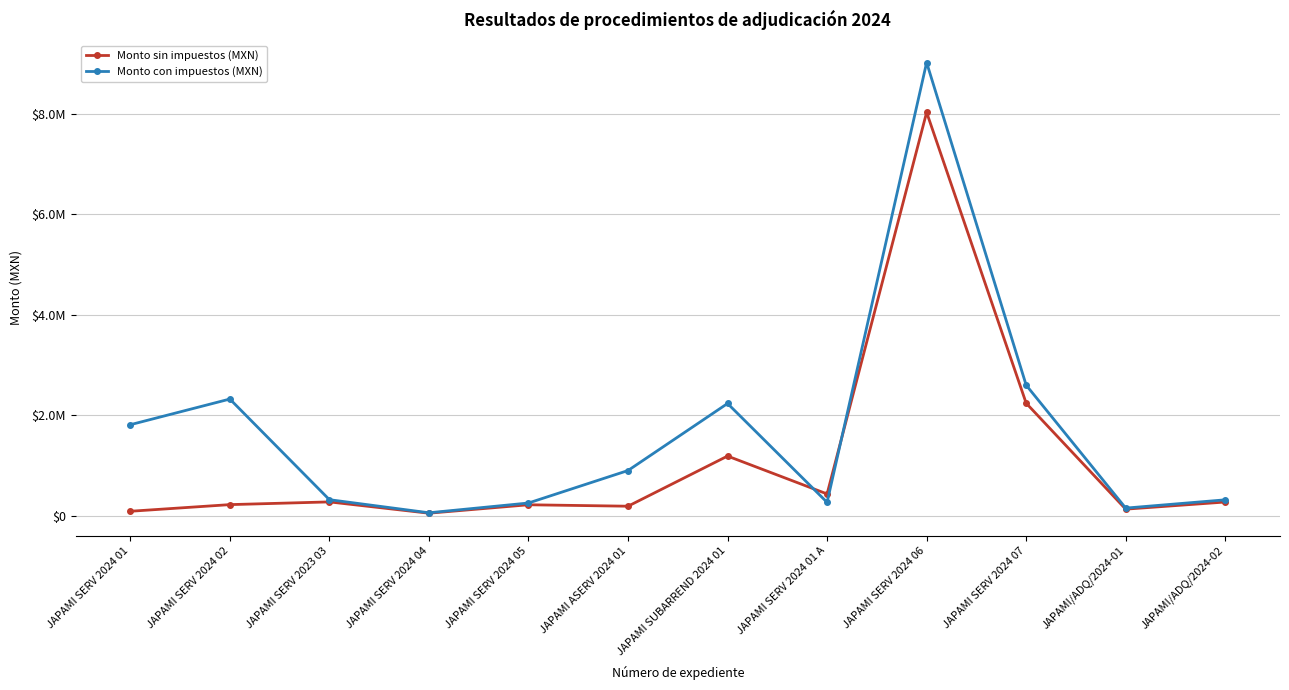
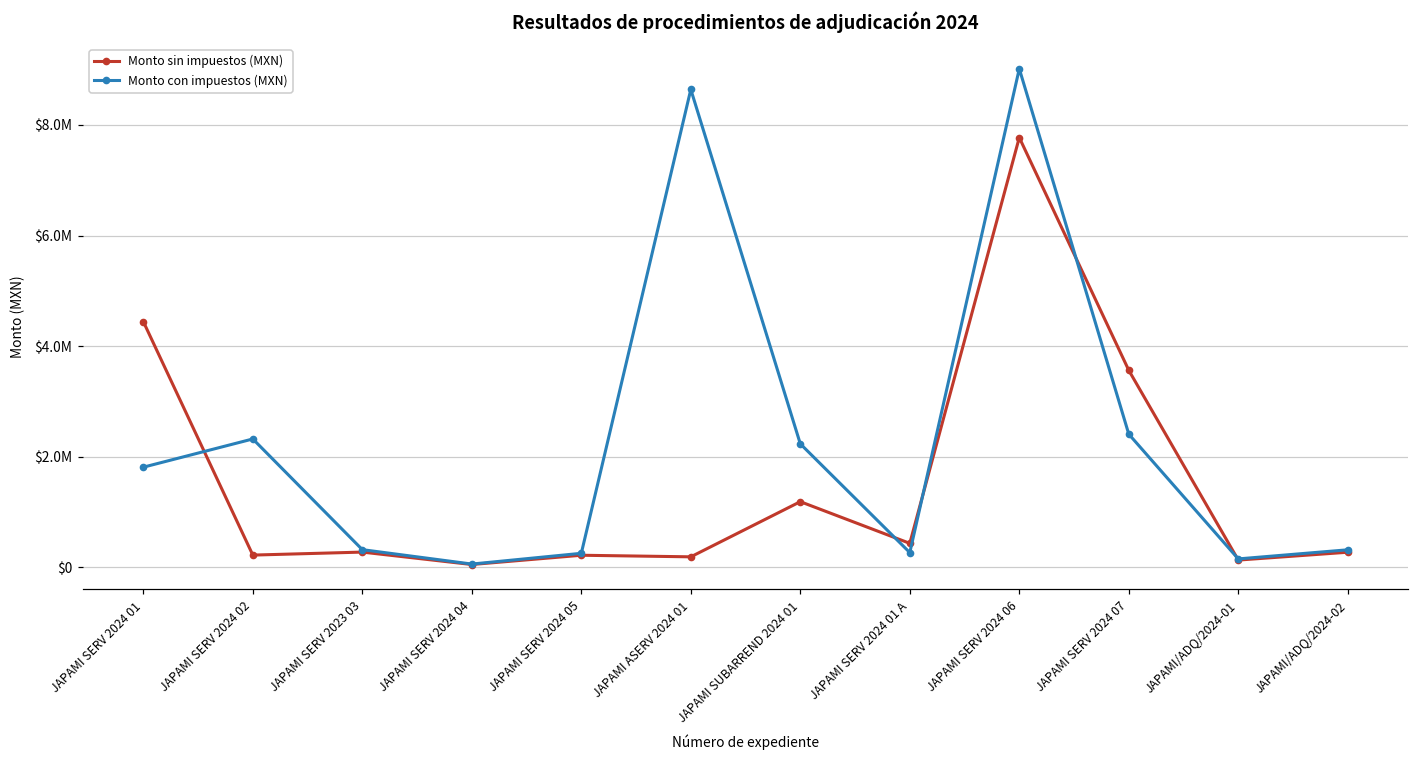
Monto sin impuestos (MXN), JAPAMI SERV 2024 01: $100000 -> $4400000
Monto con impuestos (MXN), JAPAMI ASERV 2024 01: $900000 -> $8600000
Monto sin impuestos (MXN), JAPAMI SERV 2024 06: $8000000 -> $7800000
Monto sin impuestos (MXN), JAPAMI SERV 2024 07: $2200000 -> $3600000
Monto con impuestos (MXN), JAPAMI SERV 2024 07: $2600000 -> $2400000
